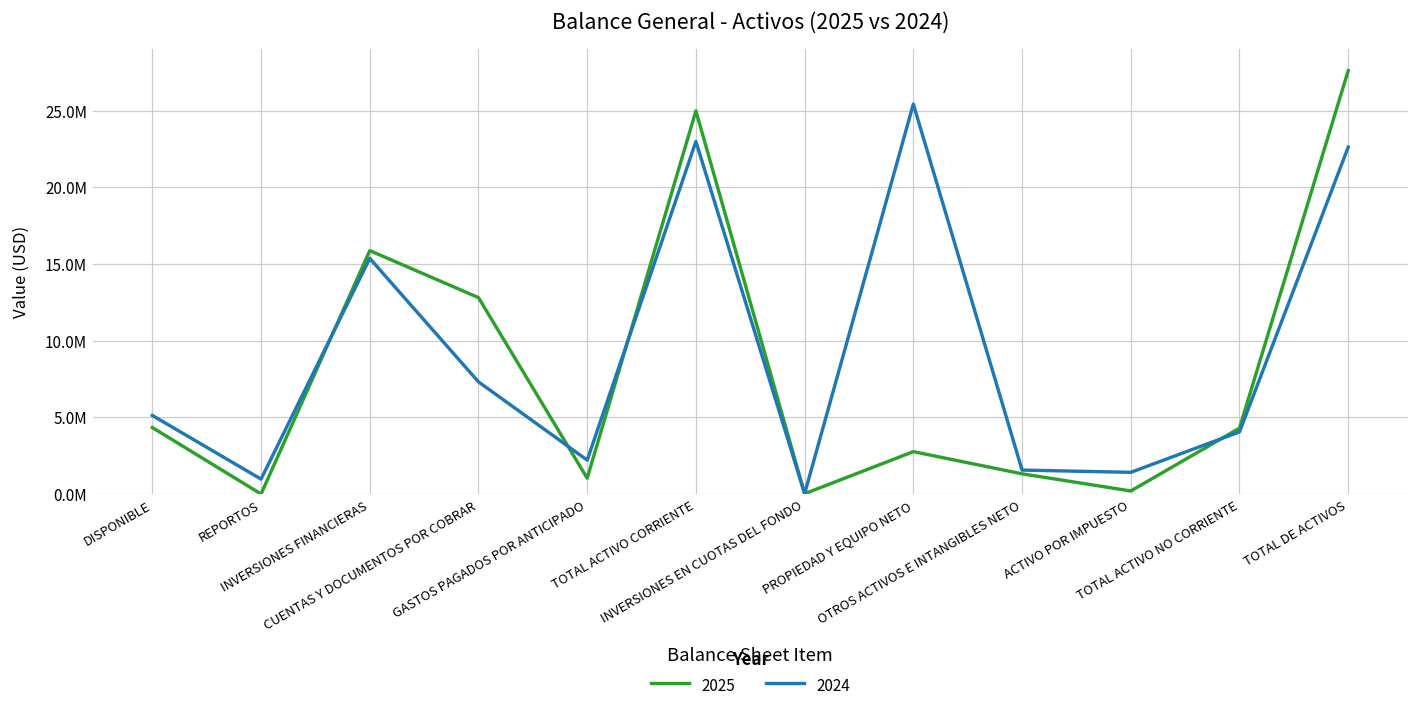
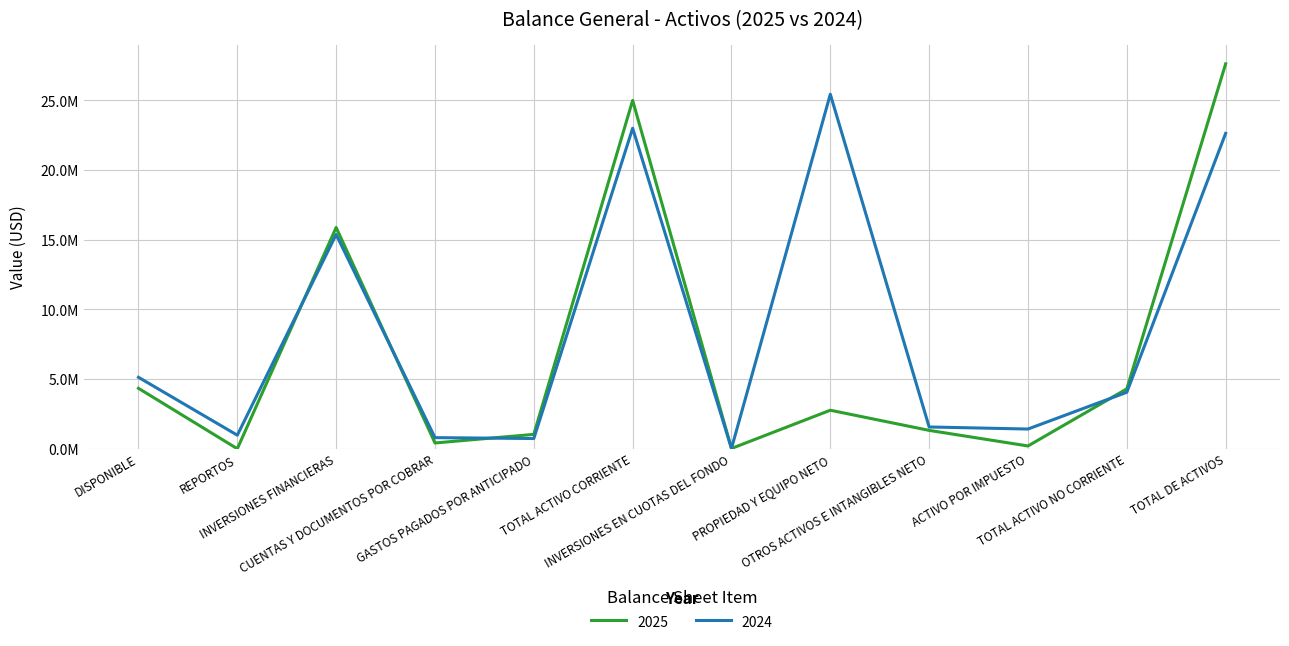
2025, CUENTAS Y DOCUMENTOS POR COBRAR: 12800000 -> 400000
2024, CUENTAS Y DOCUMENTOS POR COBRAR: 7300000 -> 800000
2024, GASTOS PAGADOS POR ANTICIPADO: 2200000 -> 700000
